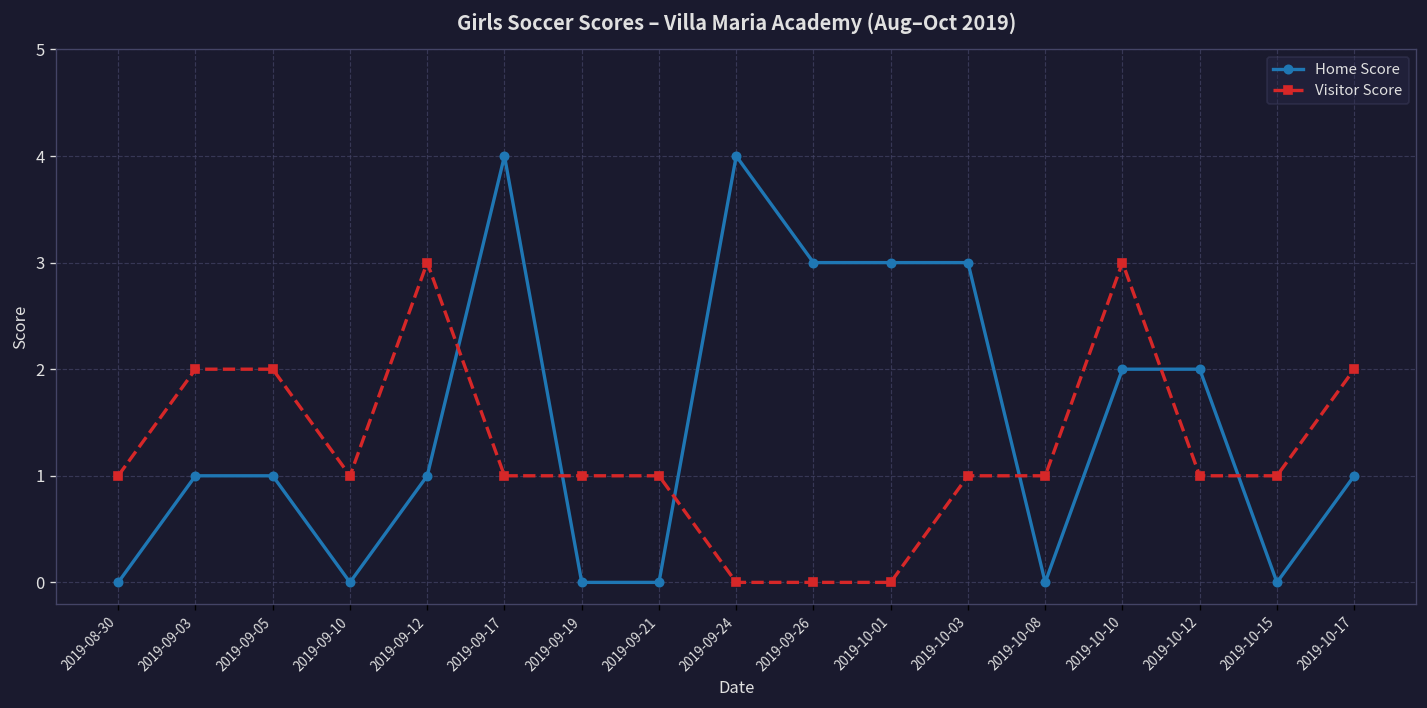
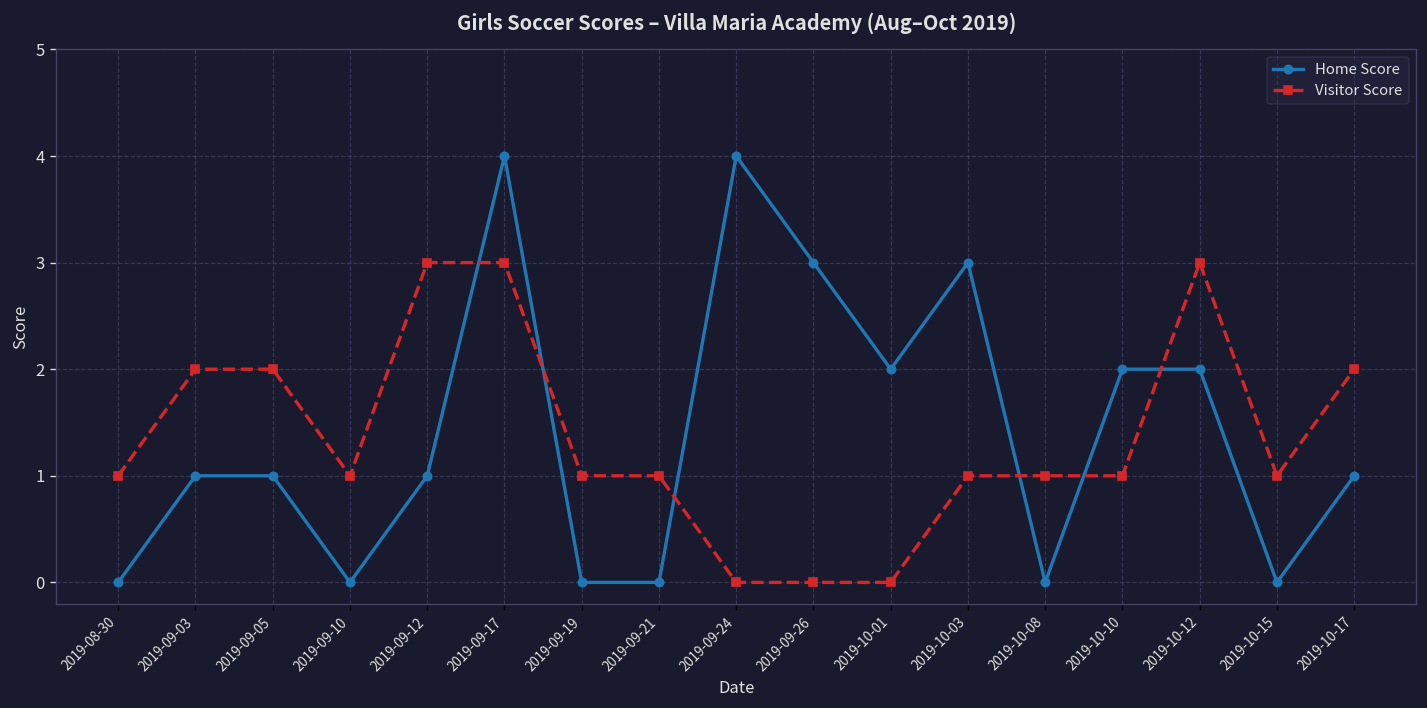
Visitor Score, 2019-09-17: 1 -> 3
Home Score, 2019-10-01: 3 -> 2
Visitor Score, 2019-10-10: 3 -> 1
Visitor Score, 2019-10-12: 1 -> 3
